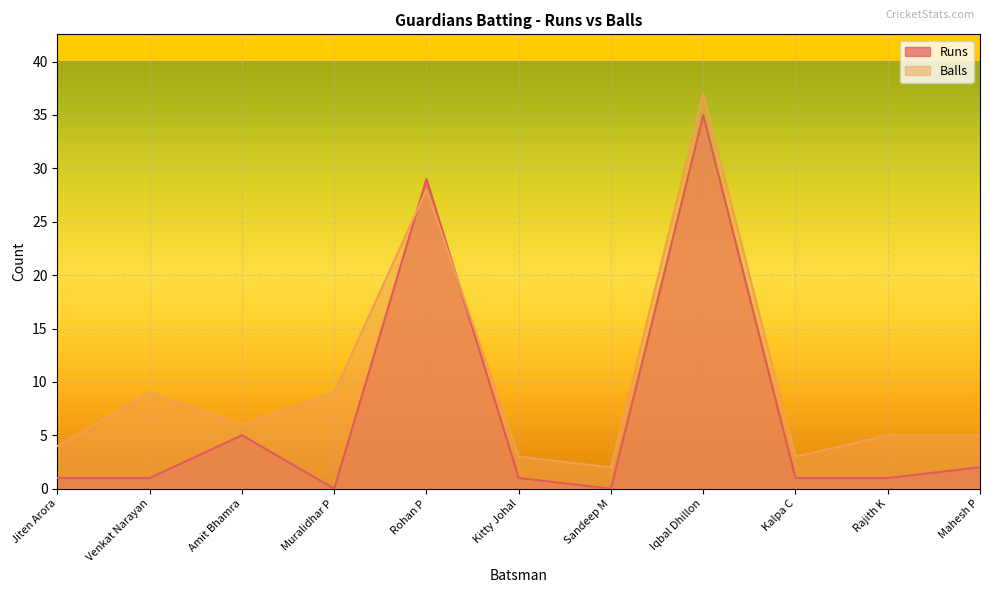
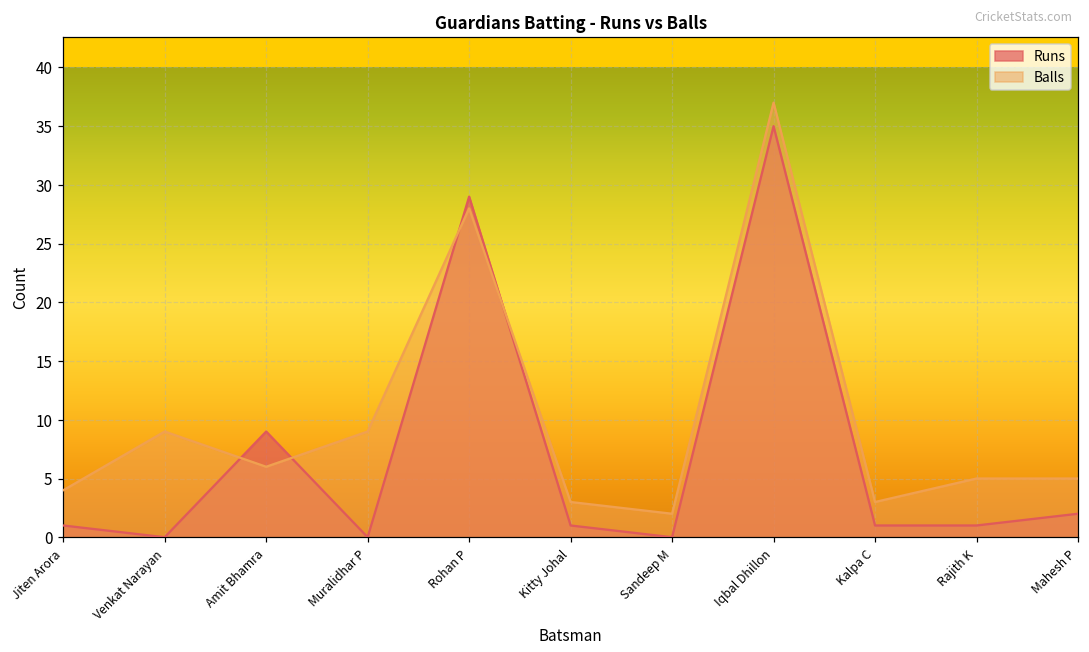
Runs, Venkat Narayan: 1 -> 0
Runs, Amit Bhamra: 5 -> 9
